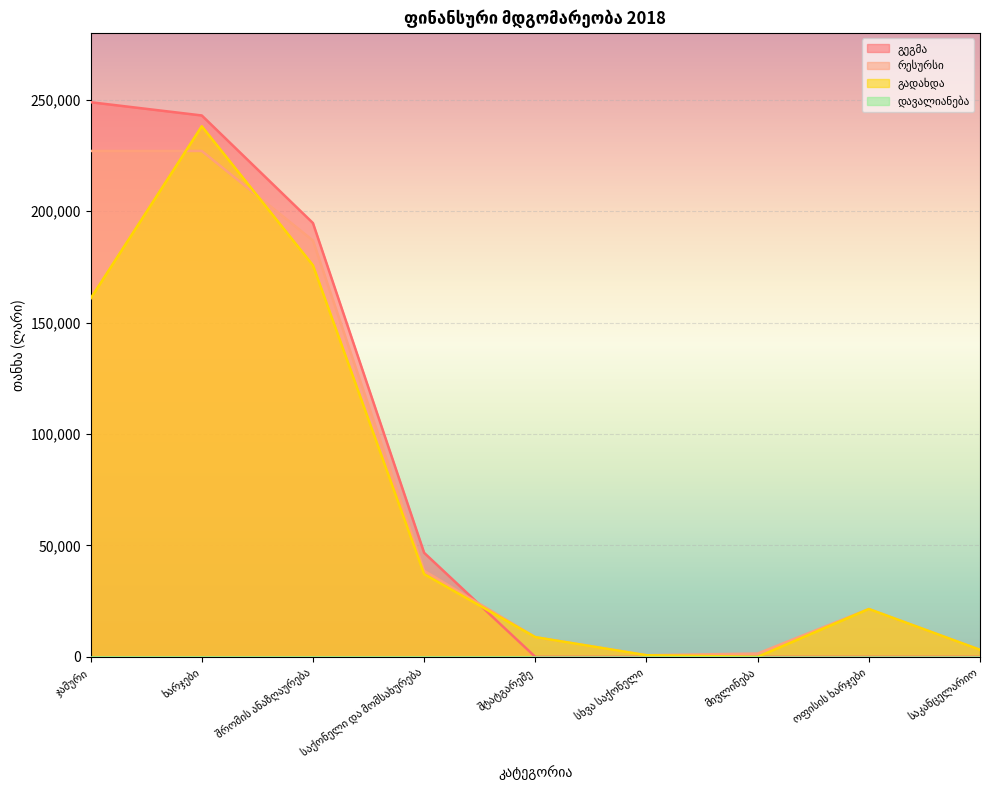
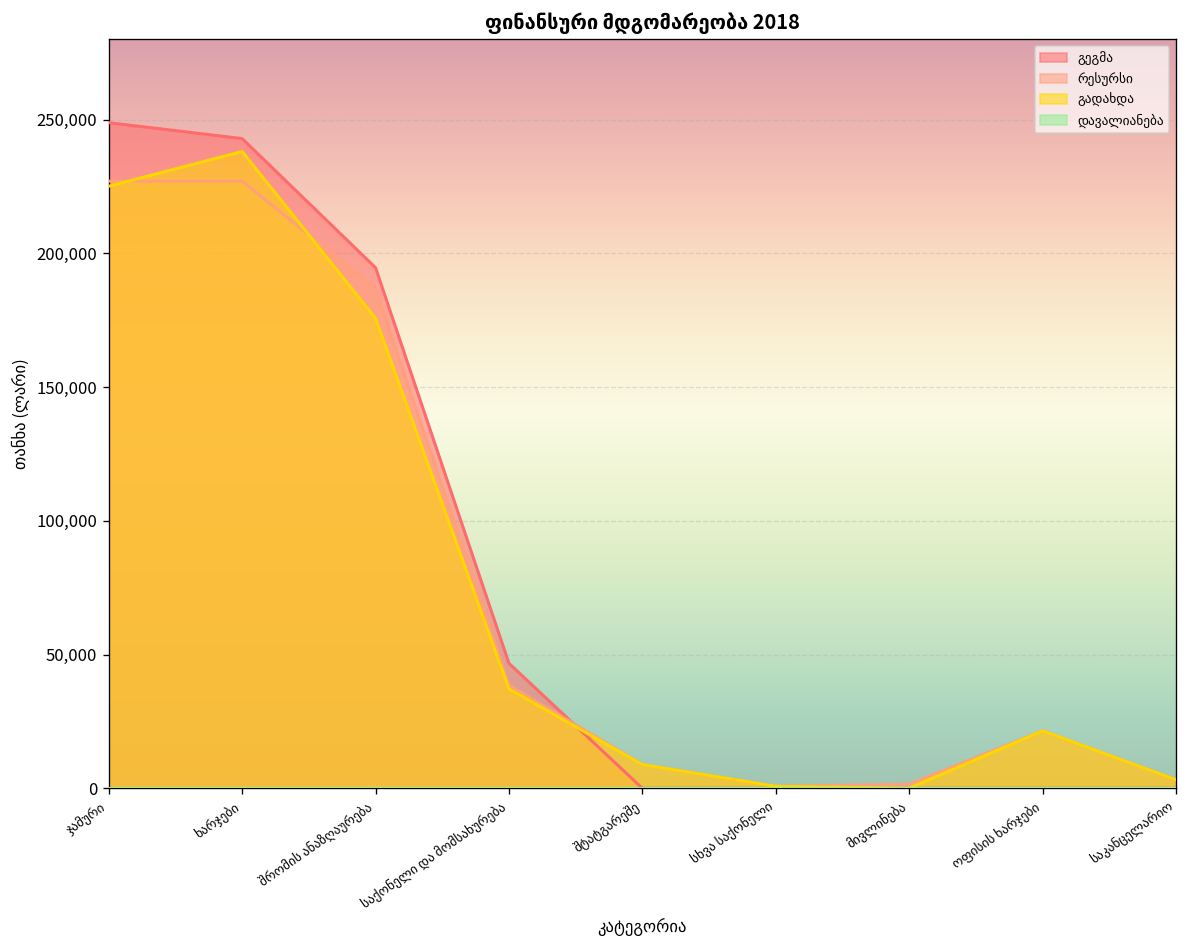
გადახდა, ჯამური: 161,000 -> 225,000
